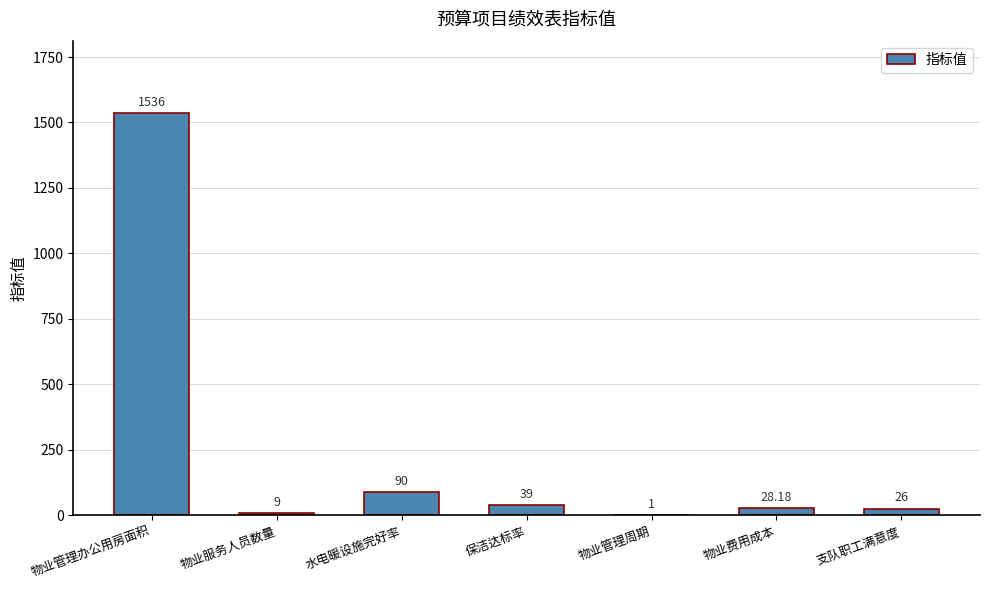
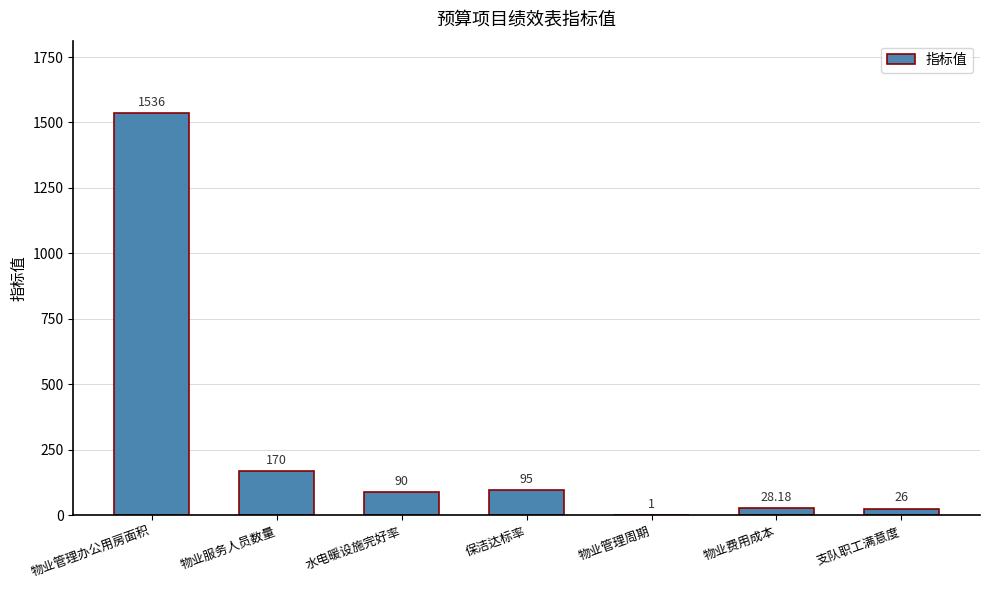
物业服务人员数量: 9 -> 170
保洁达标率: 39 -> 95
